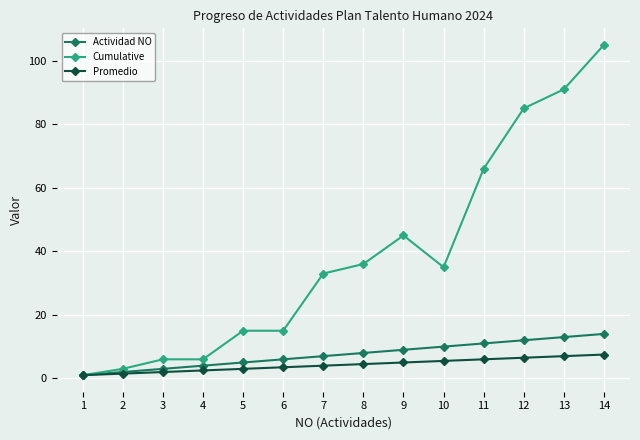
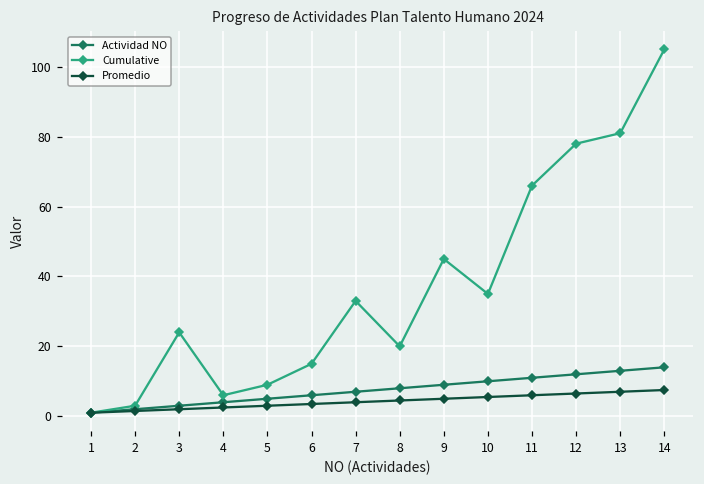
Cumulative, 3: 6 -> 24
Cumulative, 5: 15 -> 9
Cumulative, 8: 36 -> 20
Cumulative, 12: 85 -> 78
Cumulative, 13: 91 -> 81
